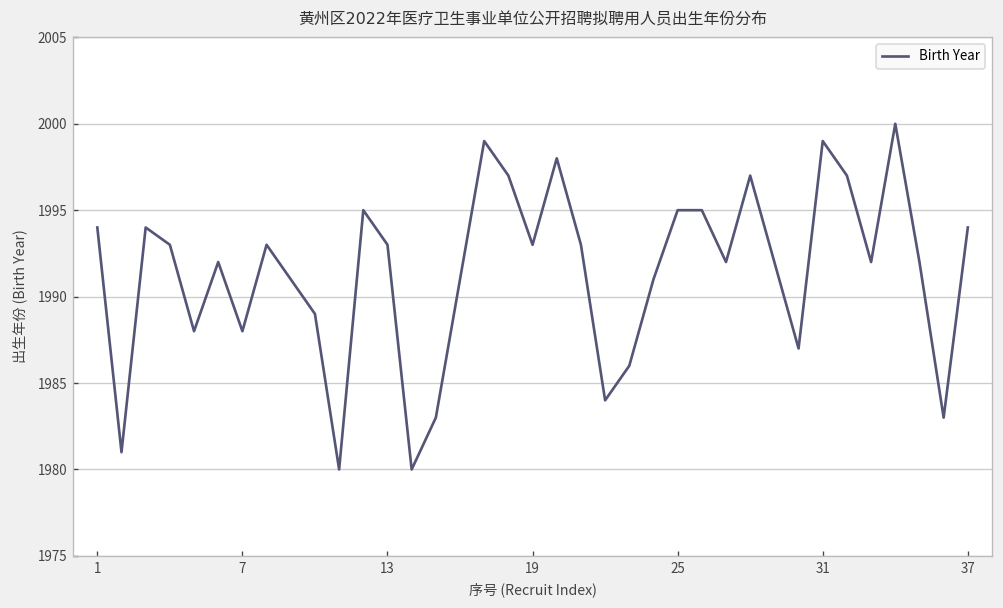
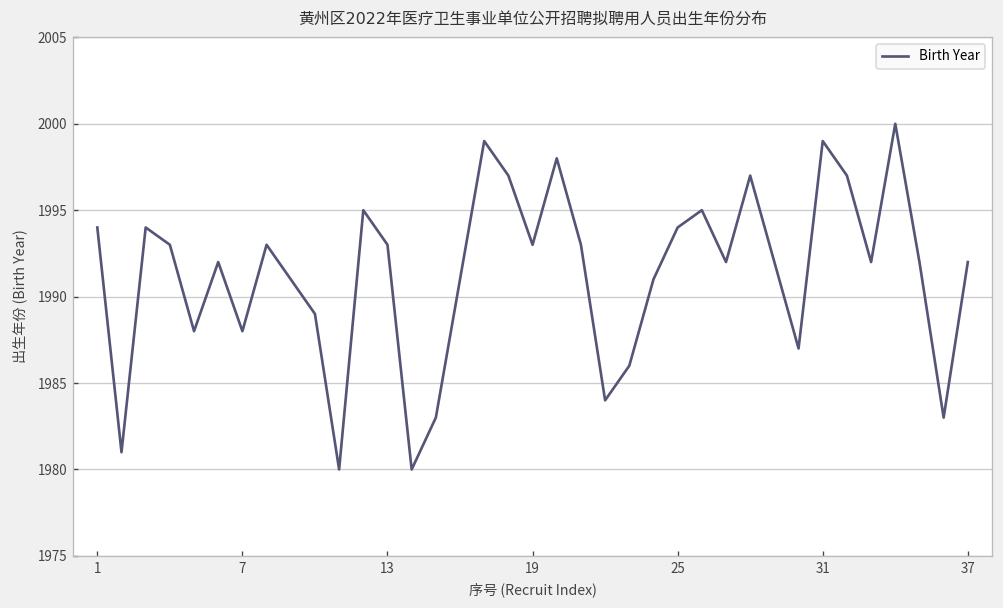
25: 1995 -> 1994
37: 1994 -> 1992
